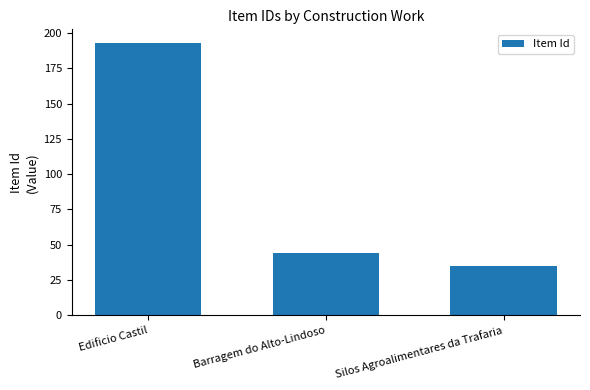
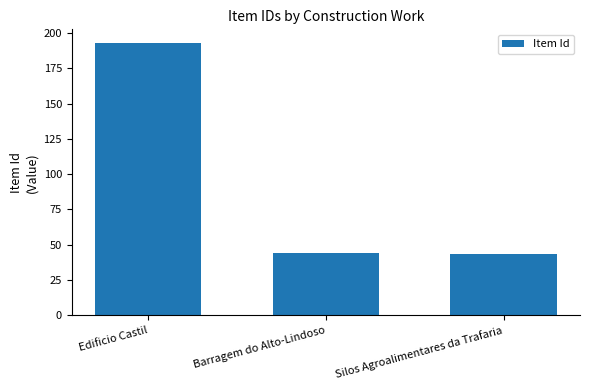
Silos Agroalimentares da Trafaria: 35 -> 43
